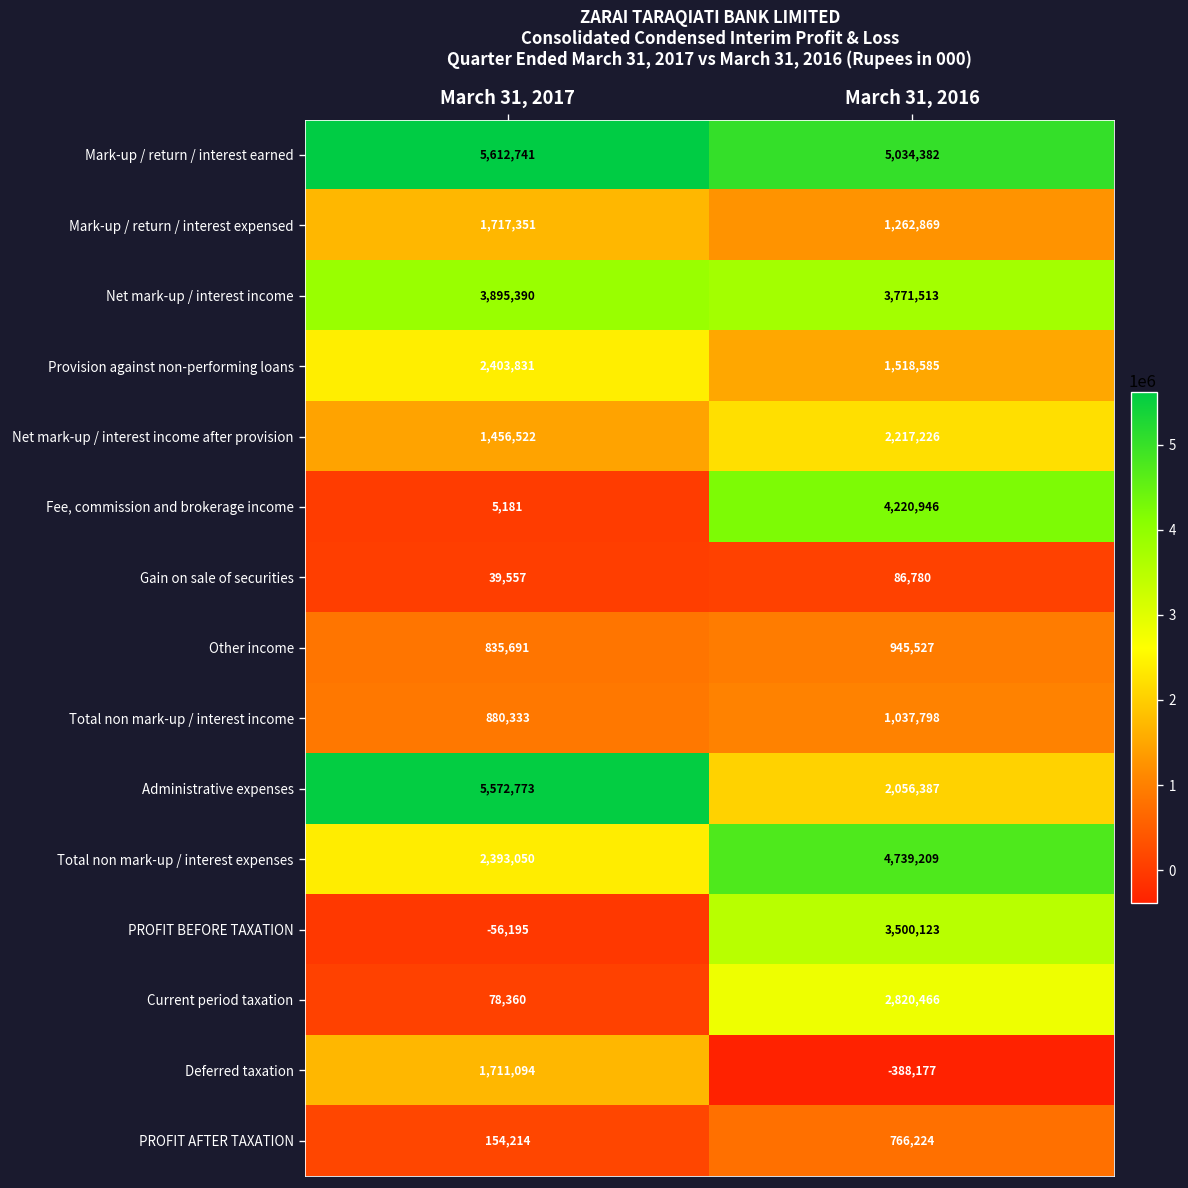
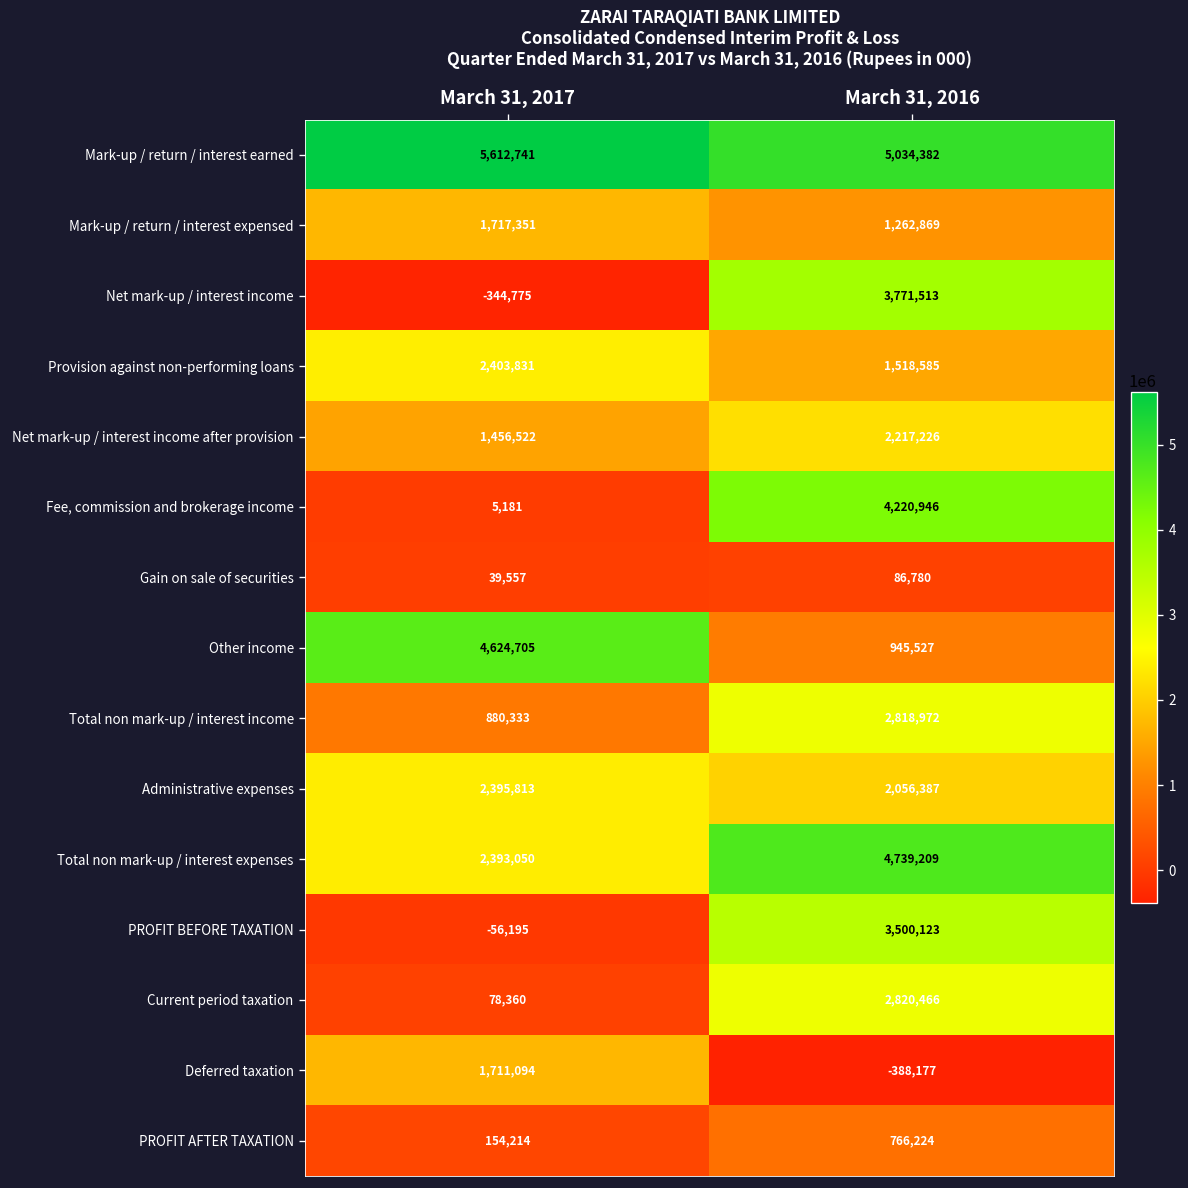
Net mark-up / interest income, March 31, 2017: 3,895,390 -> -344,775
Other income, March 31, 2017: 835,691 -> 4,624,705
Total non mark-up / interest income, March 31, 2016: 1,037,798 -> 2,818,972
Administrative expenses, March 31, 2017: 5,572,773 -> 2,395,813
